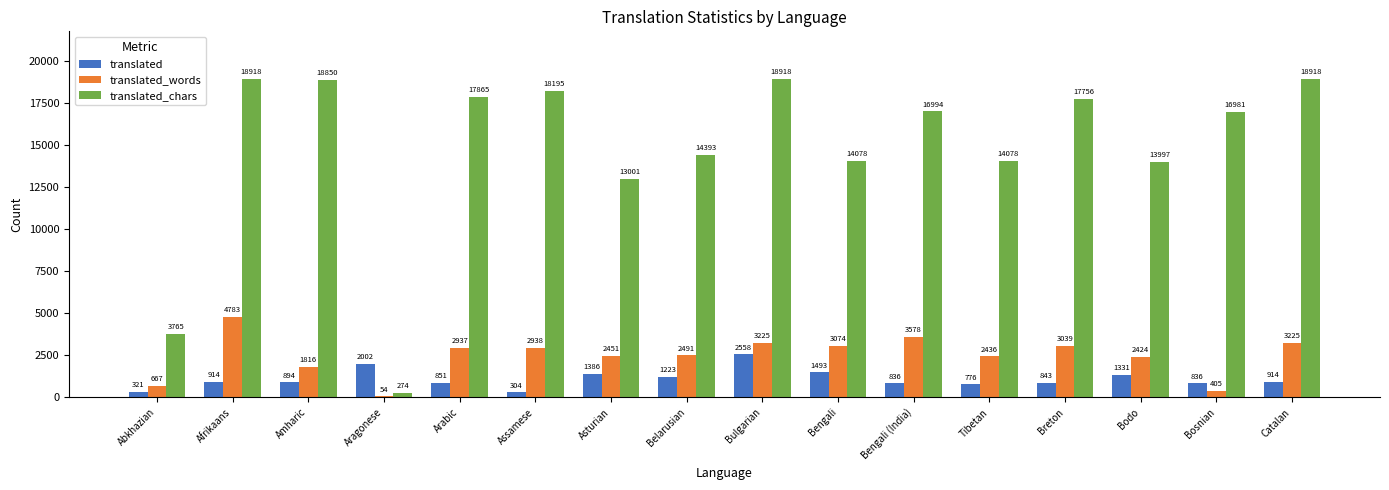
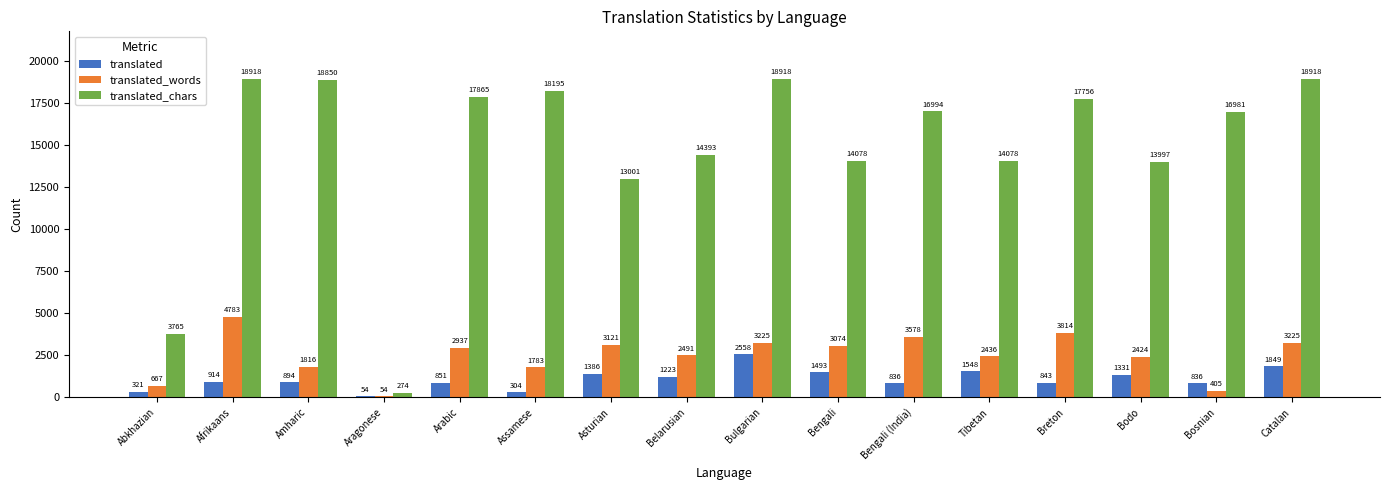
translated, Aragonese: 2002 -> 54
translated_words, Assamese: 2938 -> 1783
translated_words, Asturian: 2451 -> 3121
translated, Tibetan: 776 -> 1548
translated_words, Breton: 3039 -> 3814
translated, Catalan: 914 -> 1849
